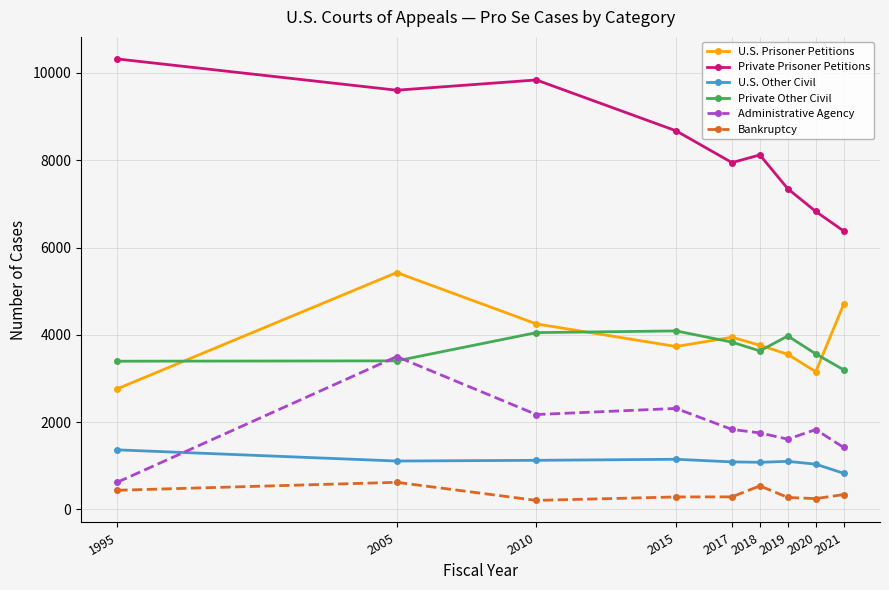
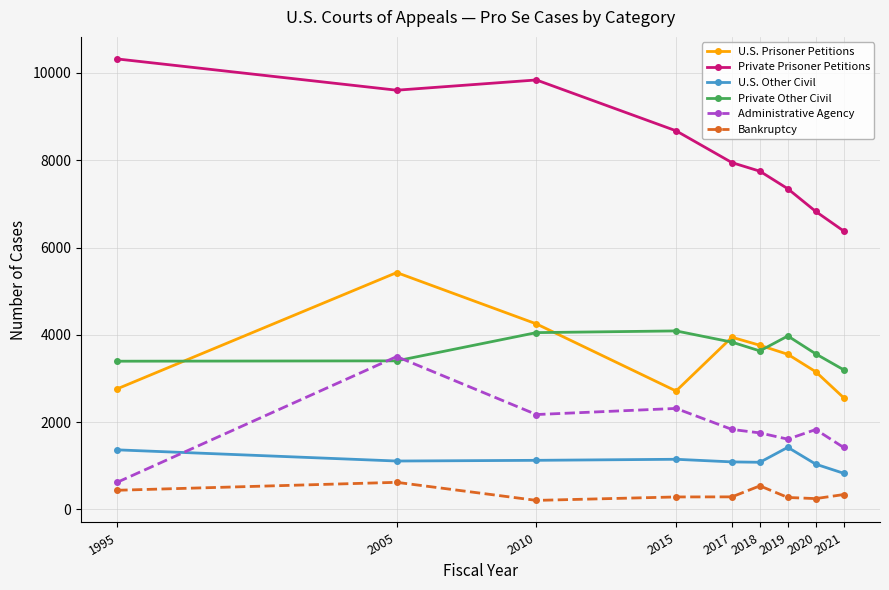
U.S. Prisoner Petitions, 2015: 3700 -> 2700
Private Prisoner Petitions, 2018: 8100 -> 7700
U.S. Other Civil, 2019: 1100 -> 1400
U.S. Prisoner Petitions, 2021: 4700 -> 2600
